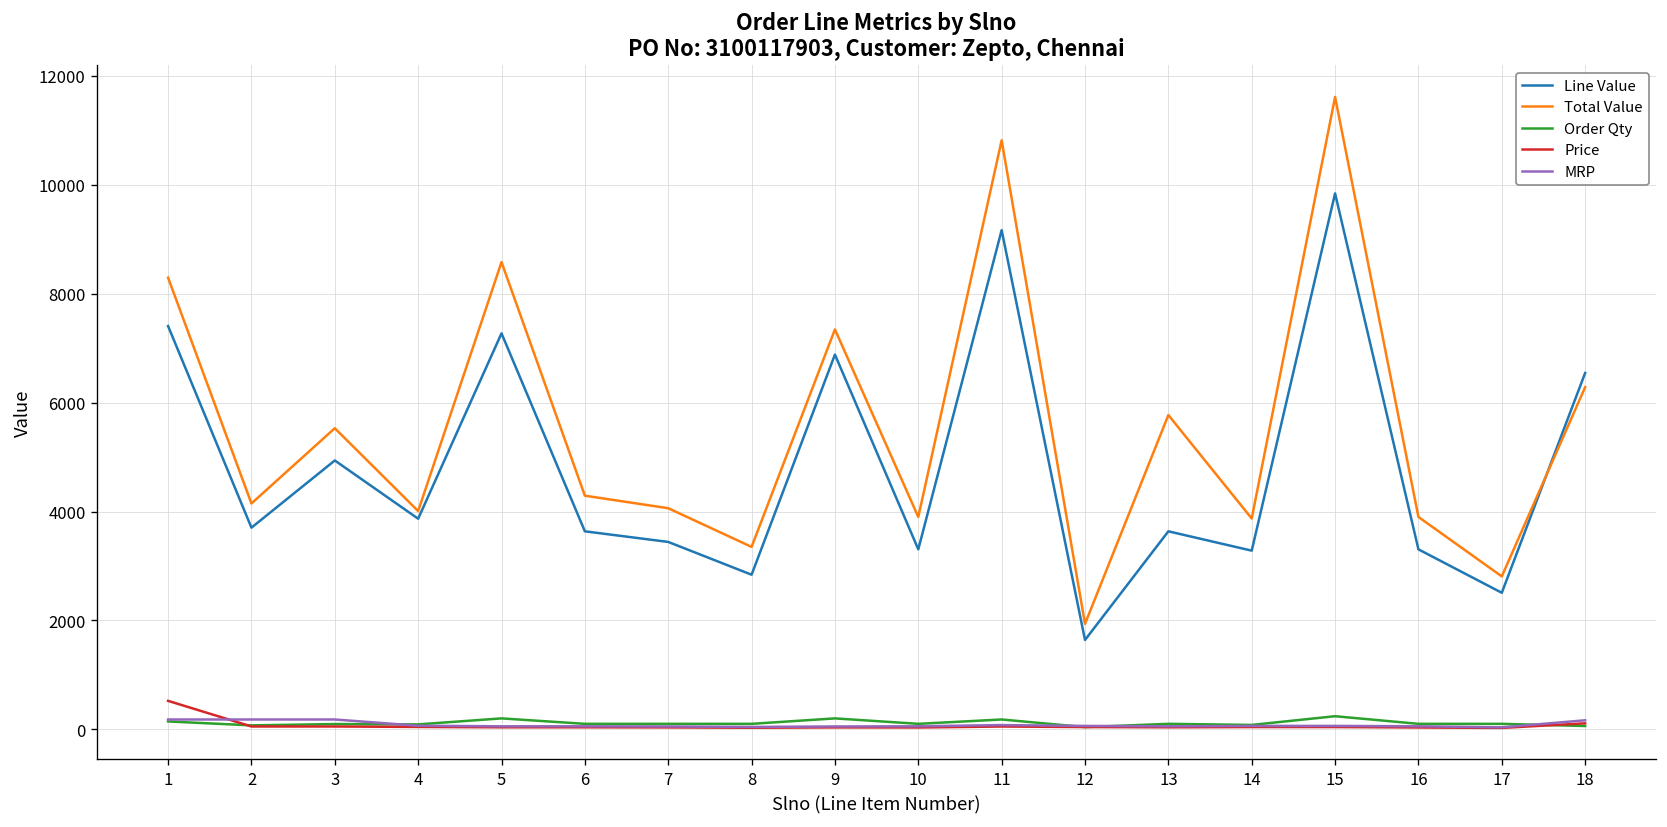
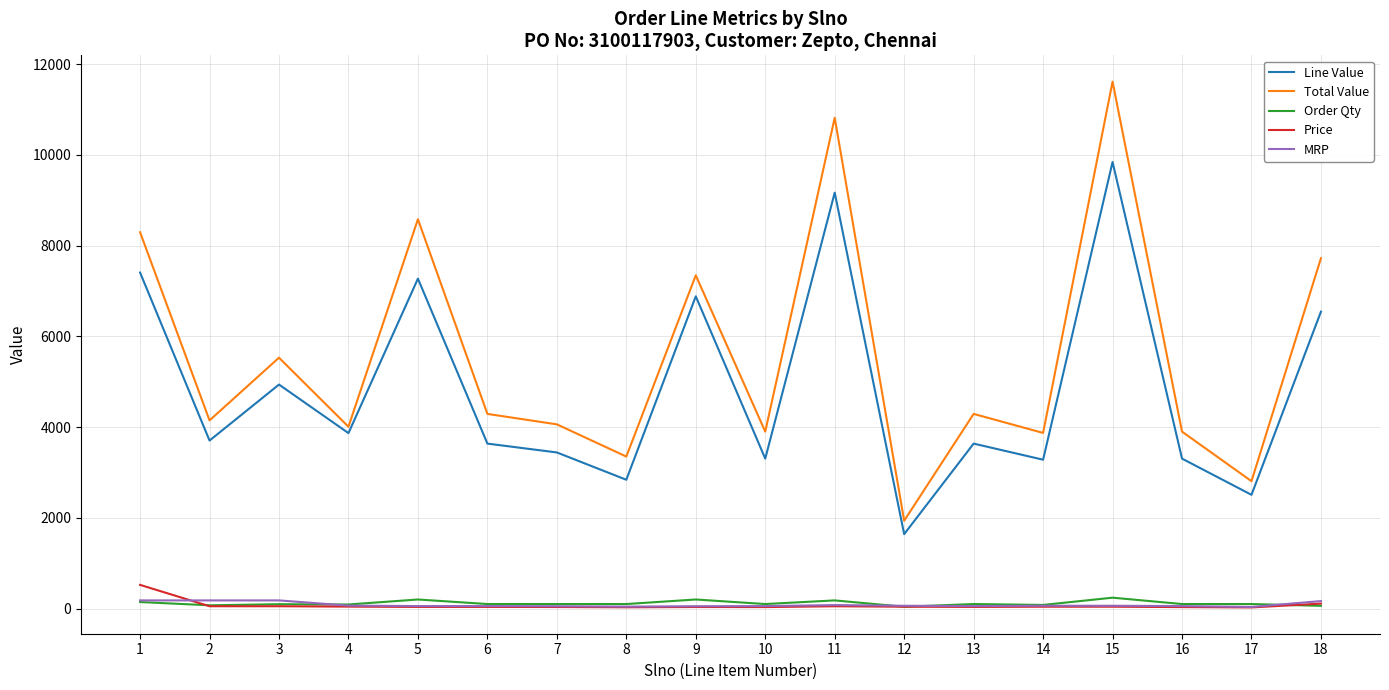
Total Value, 13: 5800 -> 4300
Total Value, 18: 6300 -> 7700
